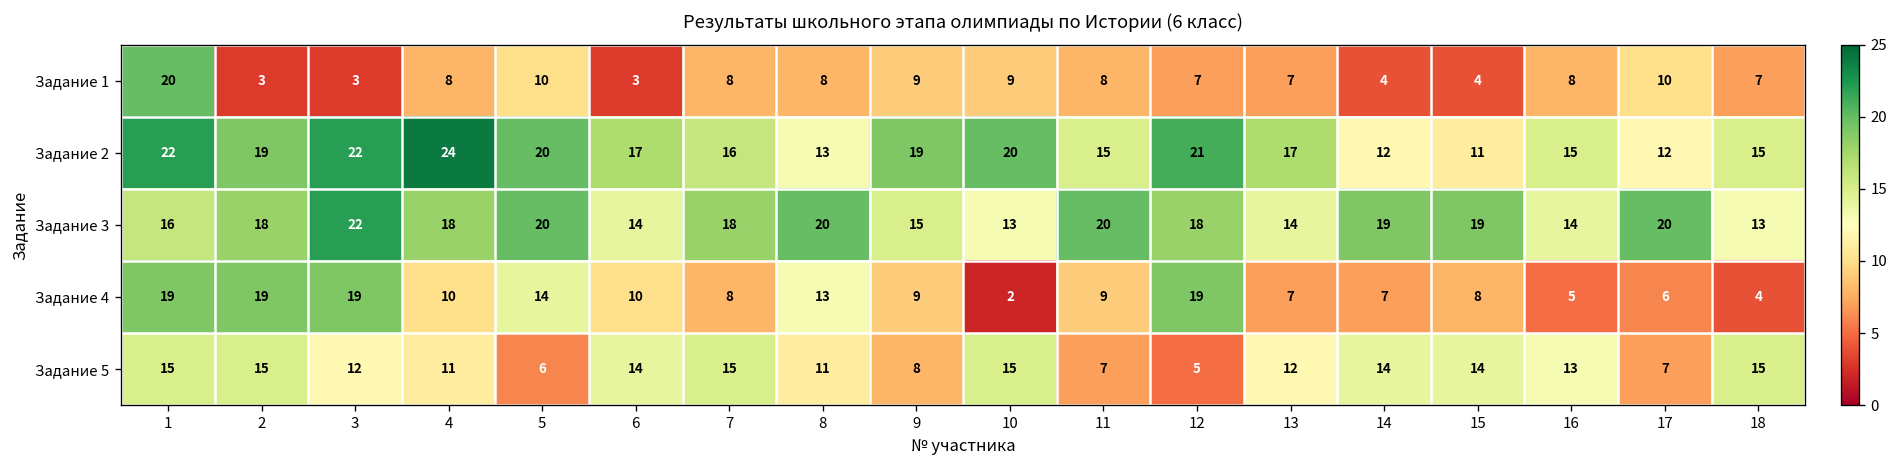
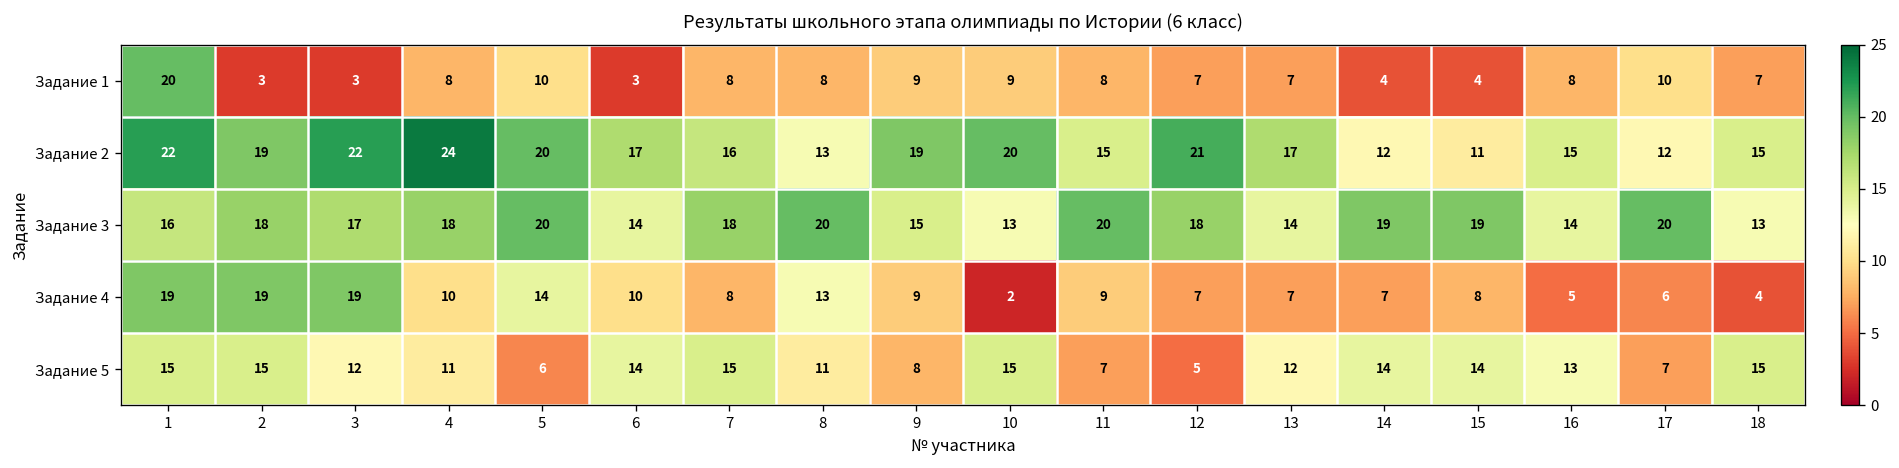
Задание 3, 3: 22 -> 17
Задание 4, 12: 19 -> 7
